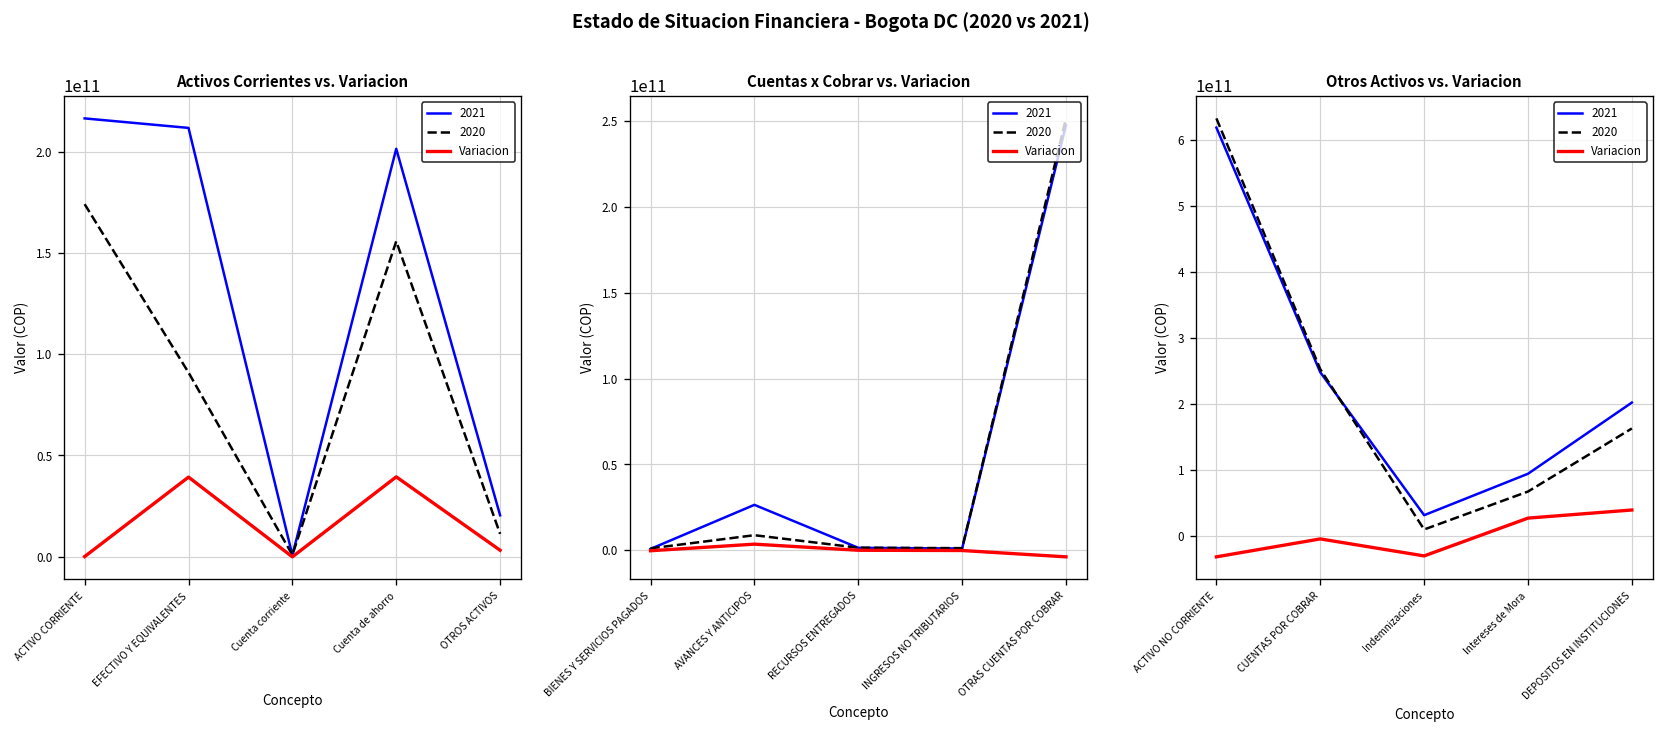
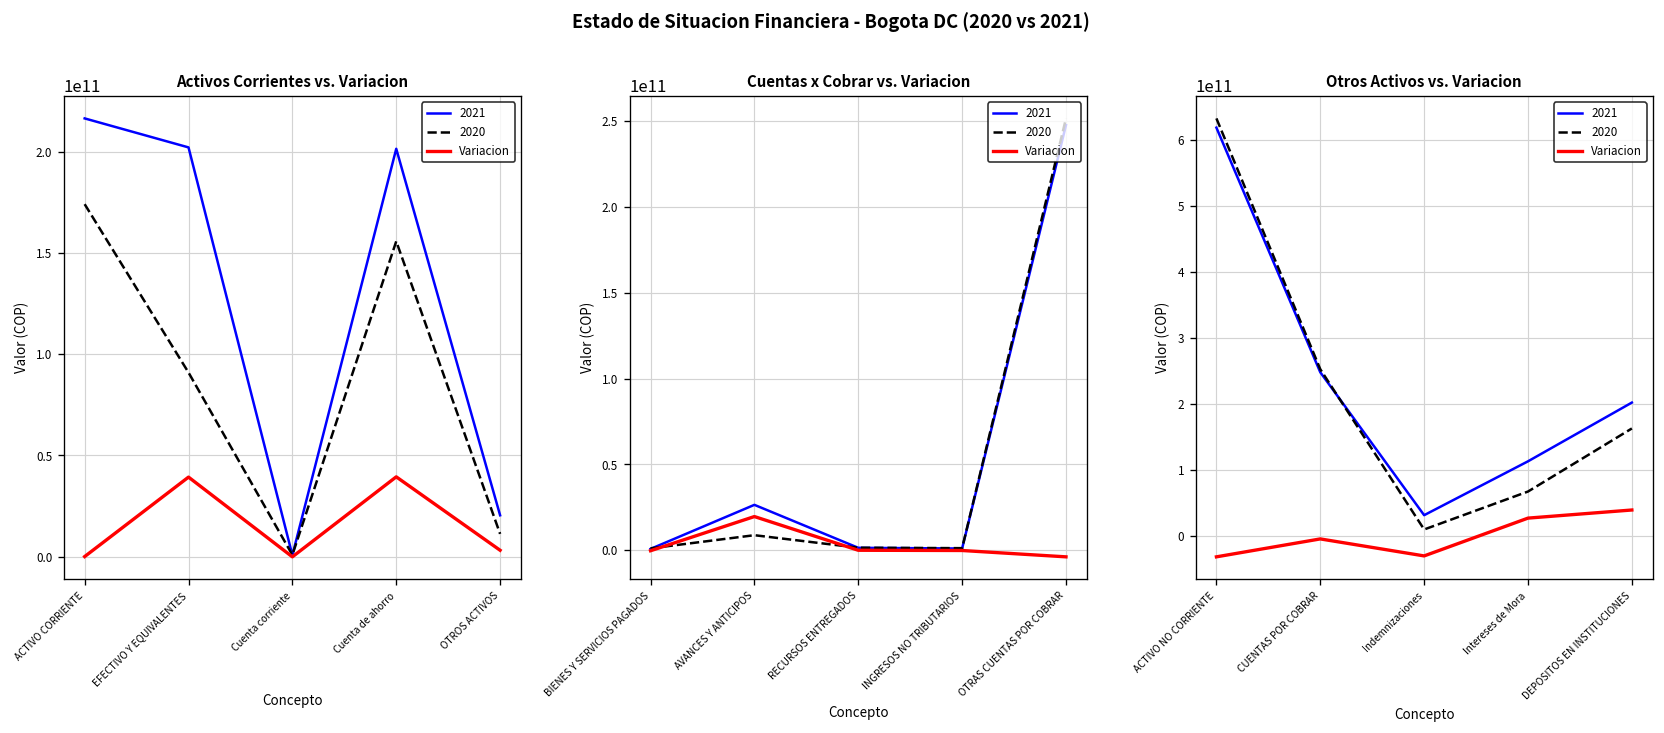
Activos Corrientes vs. Variacion, 2021, EFECTIVO Y EQUIVALENTES: 212000000000 -> 202000000000
Cuentas x Cobrar vs. Variacion, Variacion, AVANCES Y ANTICIPOS: 4000000000 -> 20000000000
Otros Activos vs. Variacion, 2021, Intereses de Mora: 90000000000 -> 110000000000
